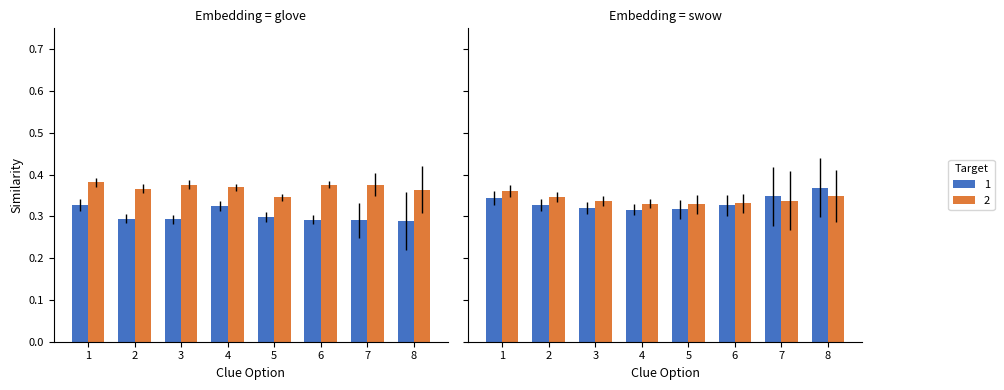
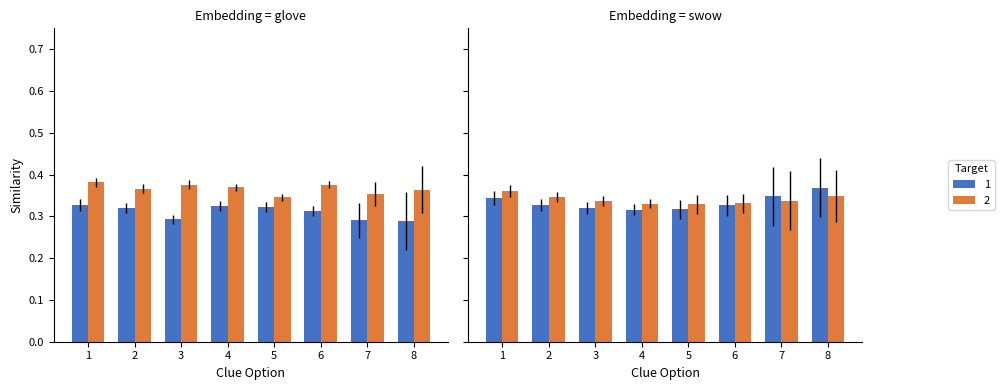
Embedding = glove, 1, 2: 0.29 -> 0.32
Embedding = glove, 1, 5: 0.30 -> 0.32
Embedding = glove, 1, 6: 0.29 -> 0.31
Embedding = glove, 2, 7: 0.38 -> 0.35
